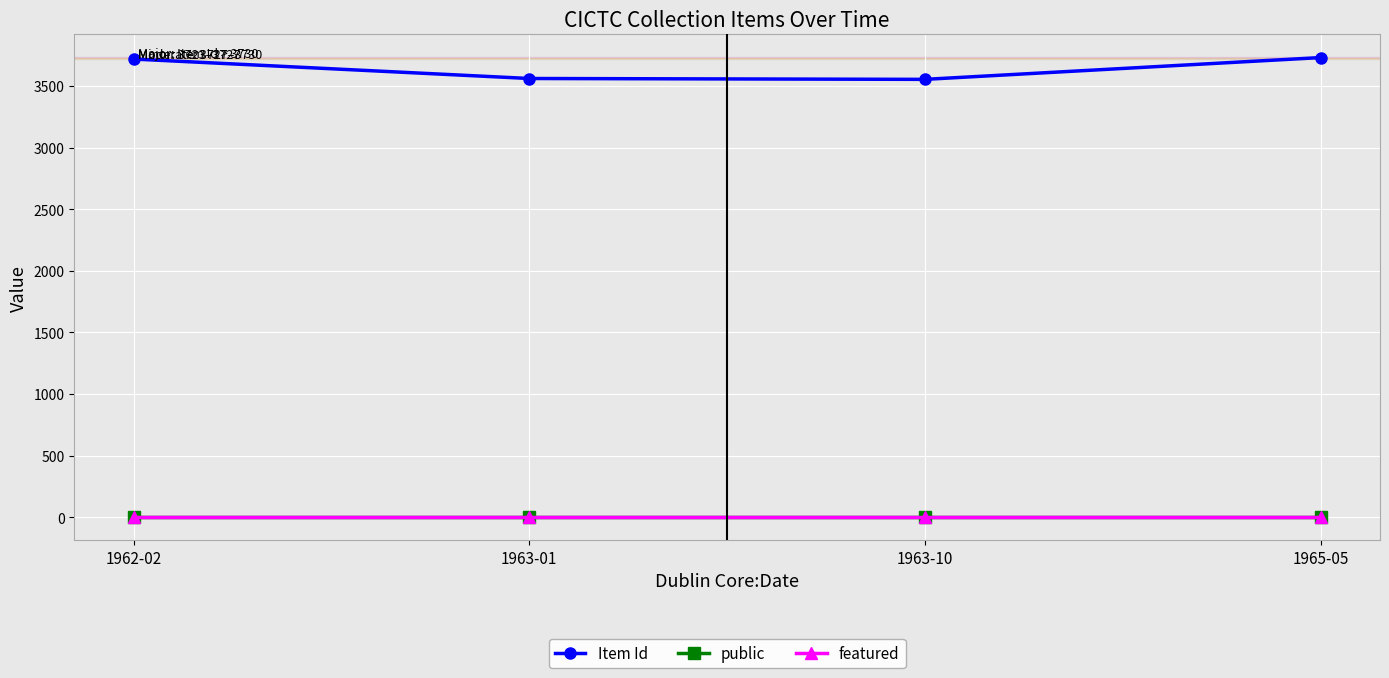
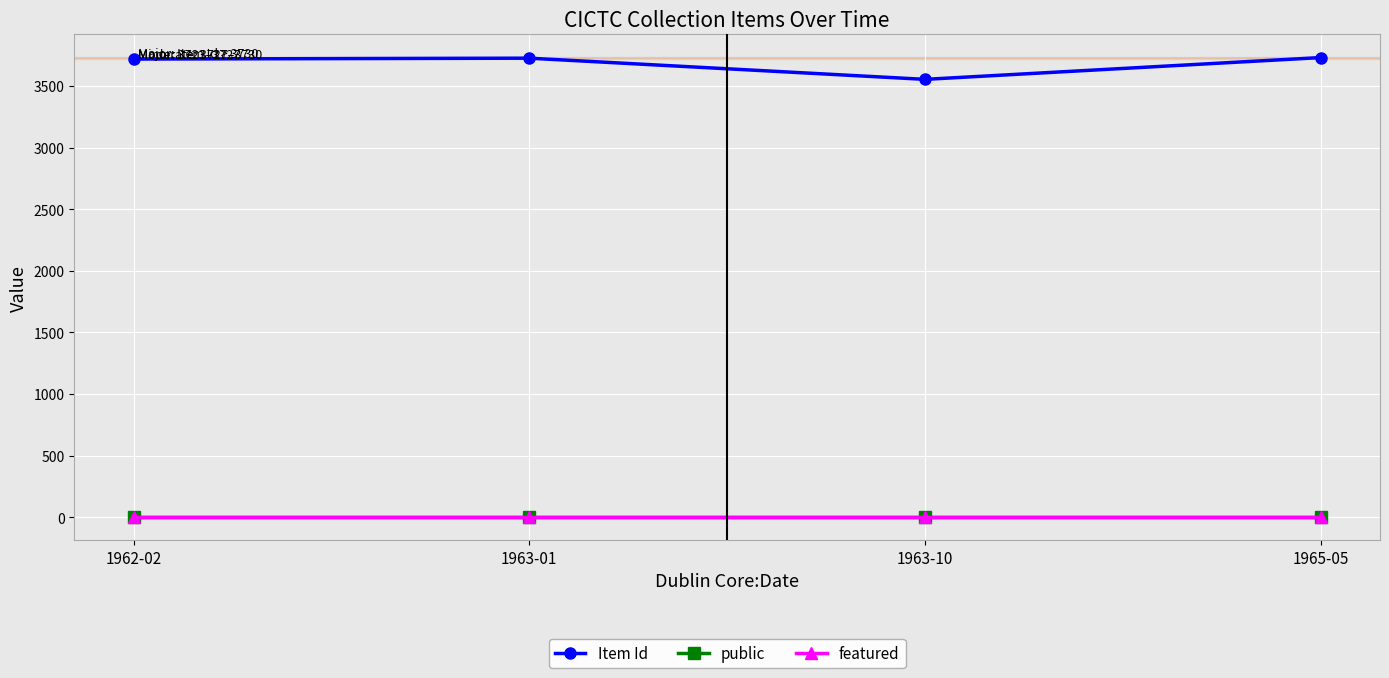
Item Id, 1963-01: 3560 -> 3730
